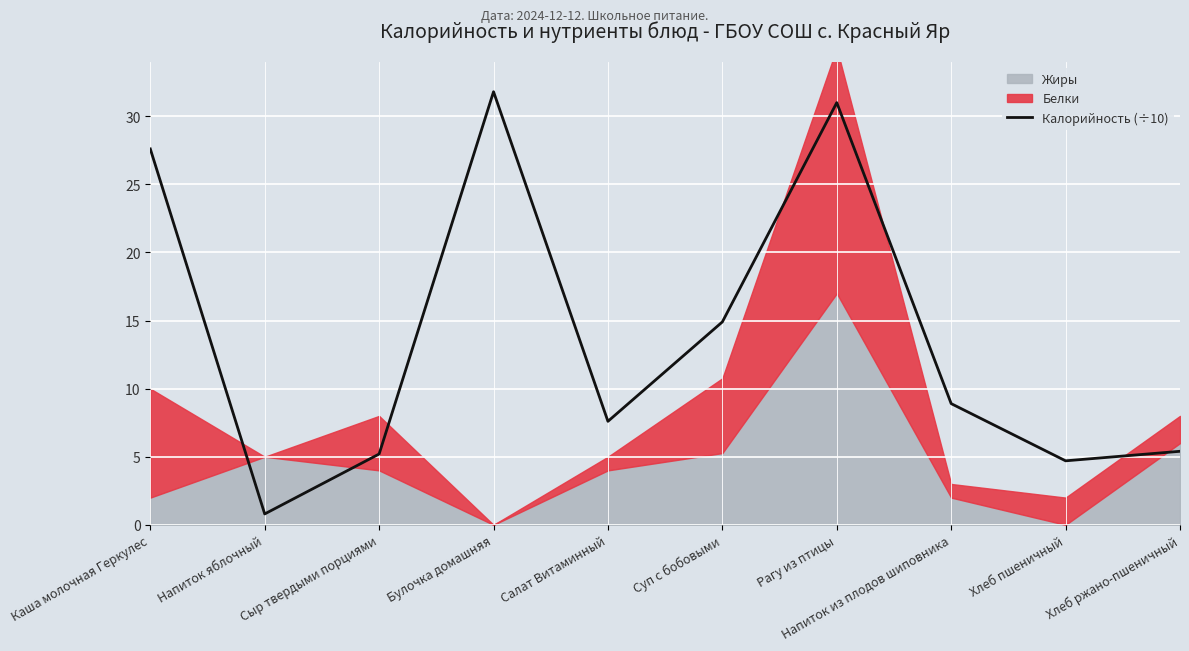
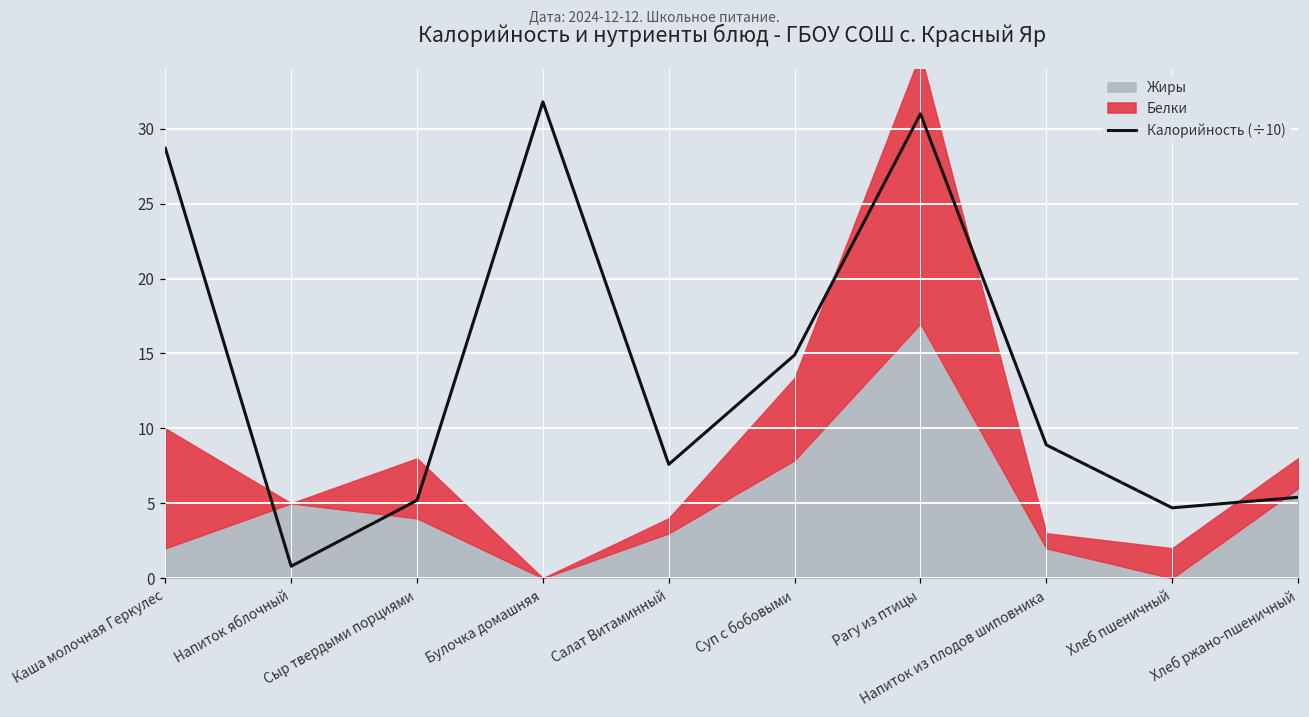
Калорийность (÷10), Каша молочная Геркулес: 27.6 -> 28.7
Жиры, Салат Витаминный: 4 -> 3
Жиры, Суп с бобовыми: 5.3 -> 7.9
